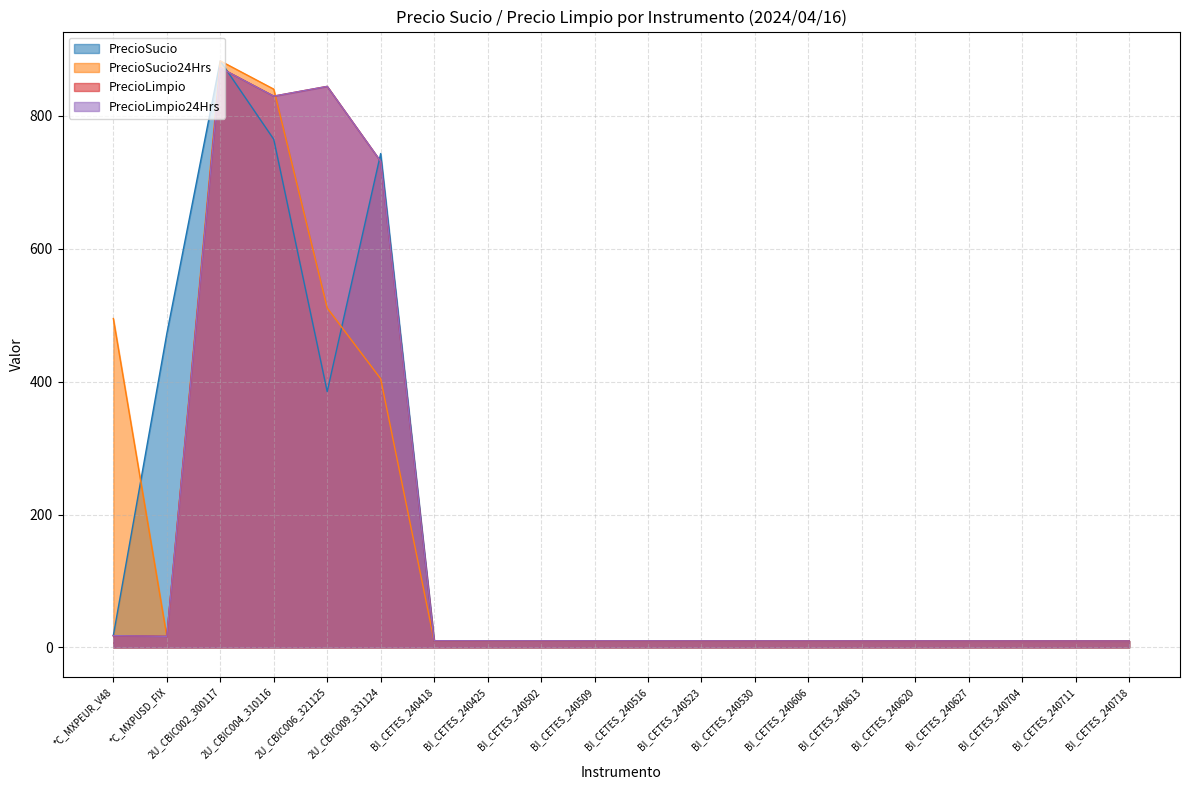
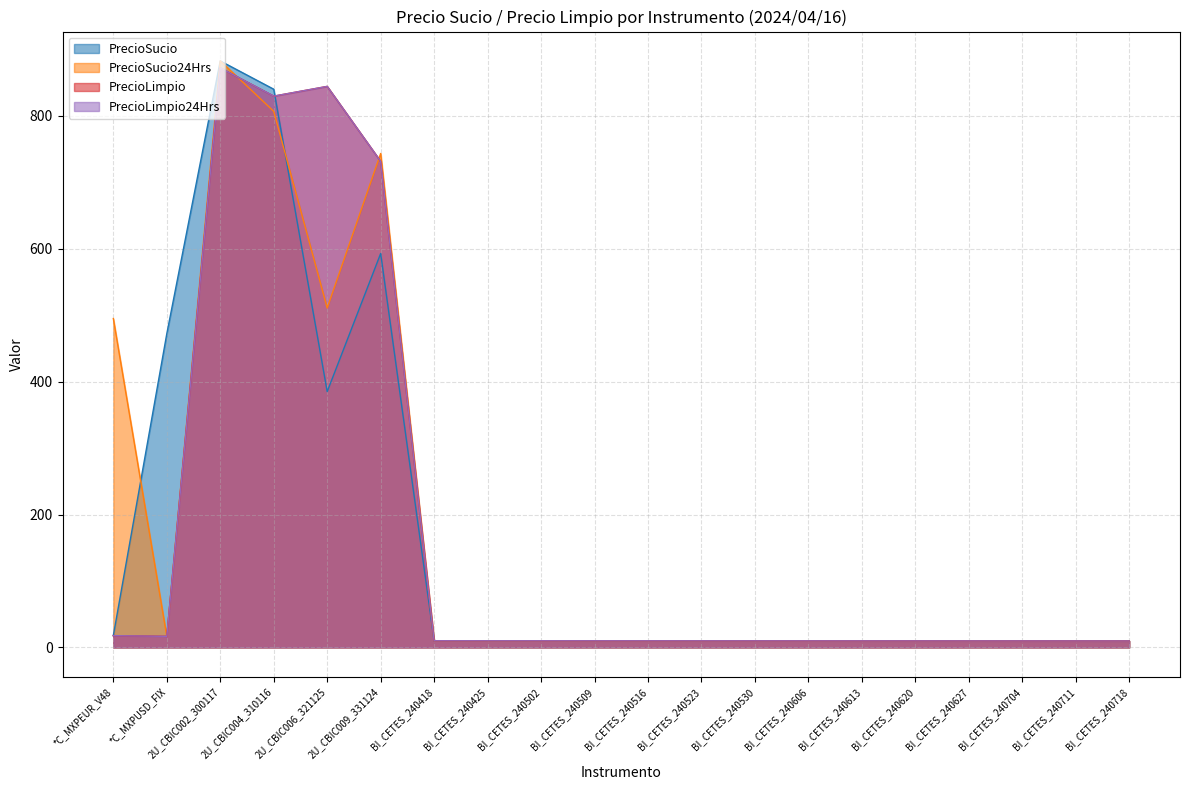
PrecioSucio, 2U_CBIC004_310116: 760 -> 840
PrecioSucio24Hrs, 2U_CBIC004_310116: 840 -> 810
PrecioSucio, 2U_CBIC009_331124: 740 -> 590
PrecioSucio24Hrs, 2U_CBIC009_331124: 400 -> 740
